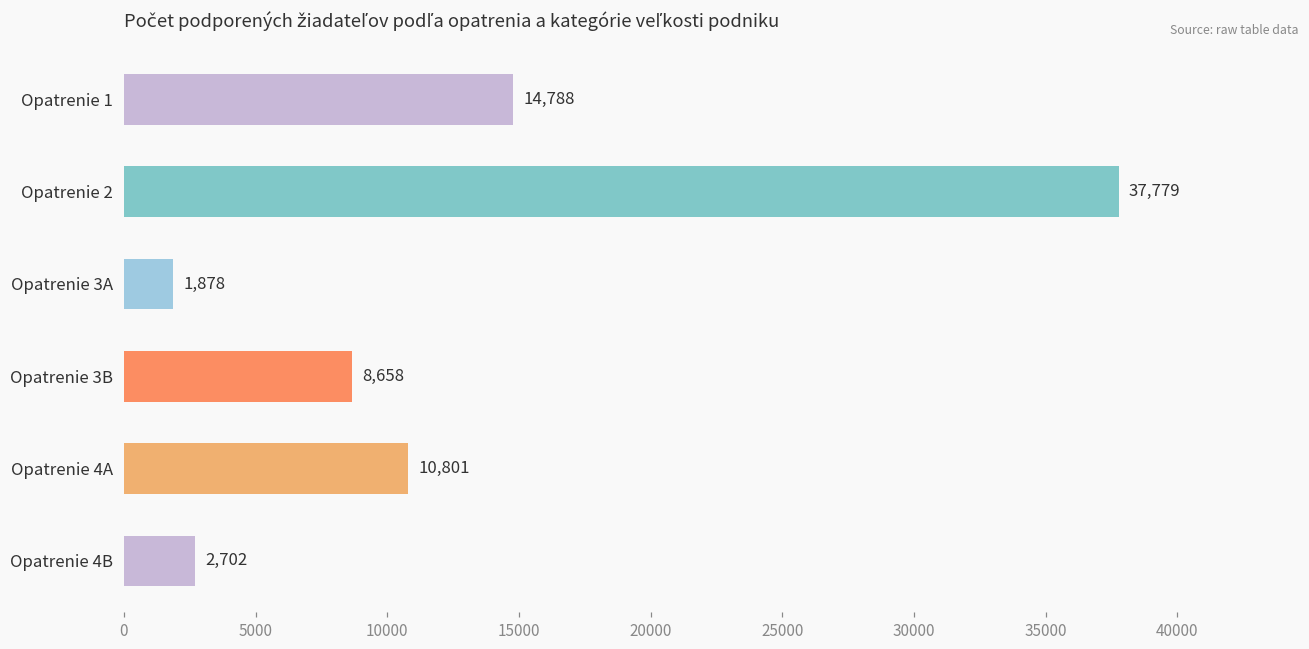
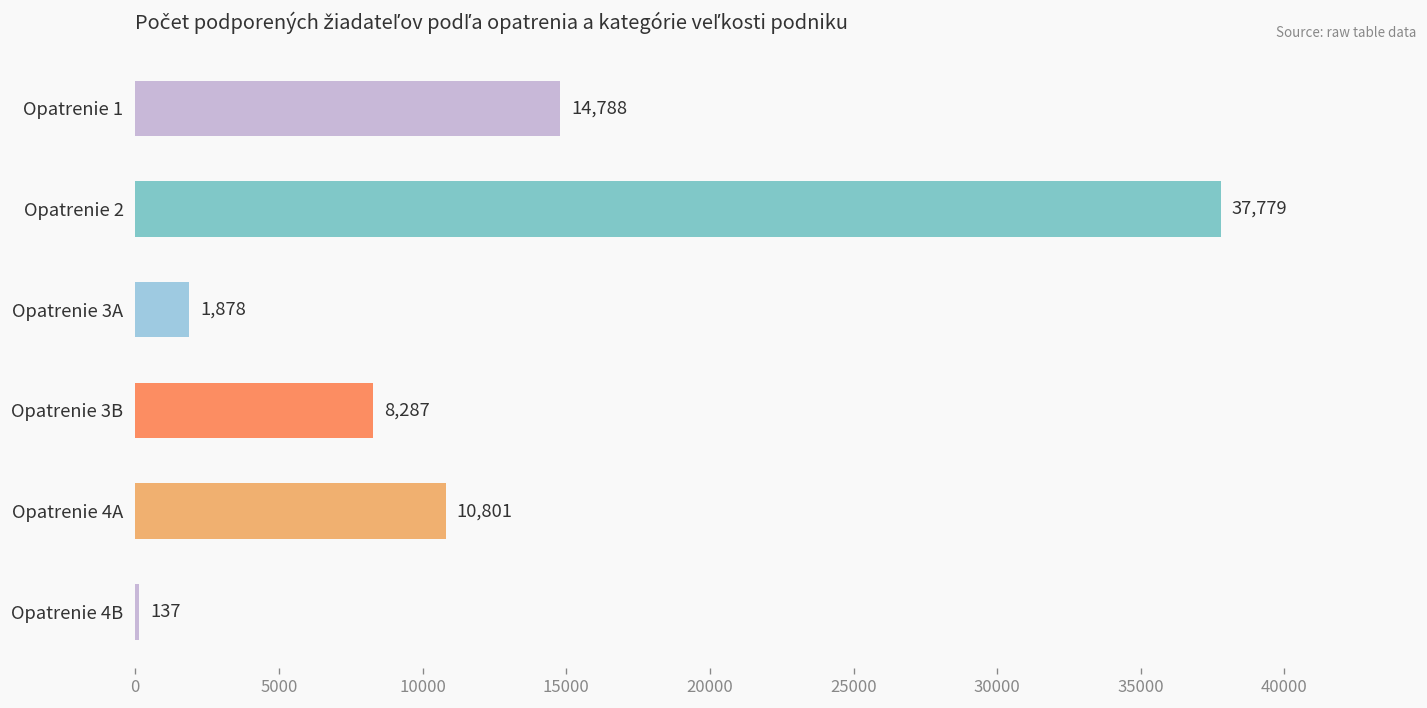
Opatrenie 3B: 8,658 -> 8,287
Opatrenie 4B: 2,702 -> 137
